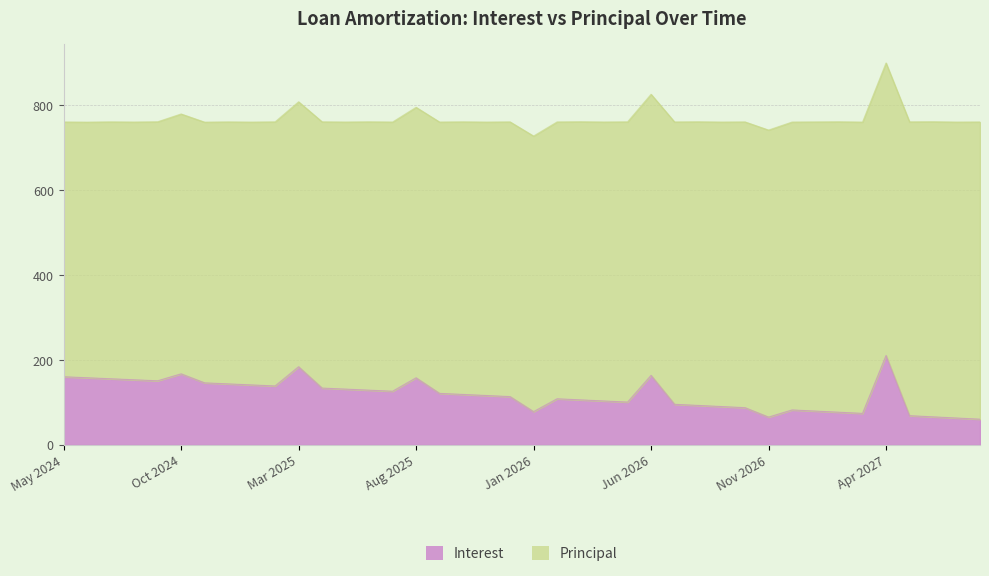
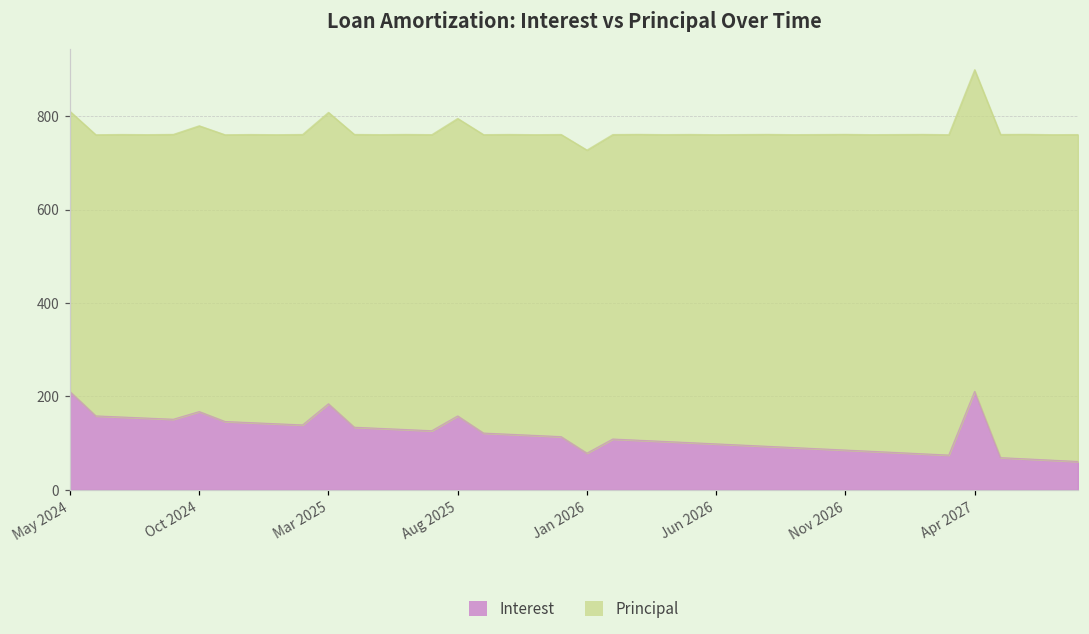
Interest, May 2024: 160 -> 210
Interest, Jun 2026: 160 -> 100
Interest, Nov 2026: 70 -> 90
